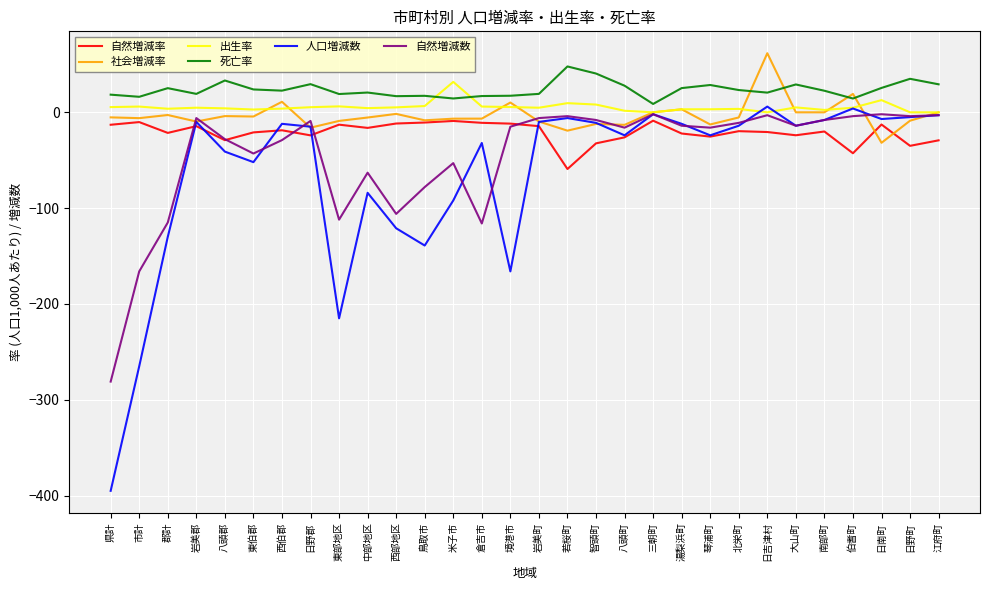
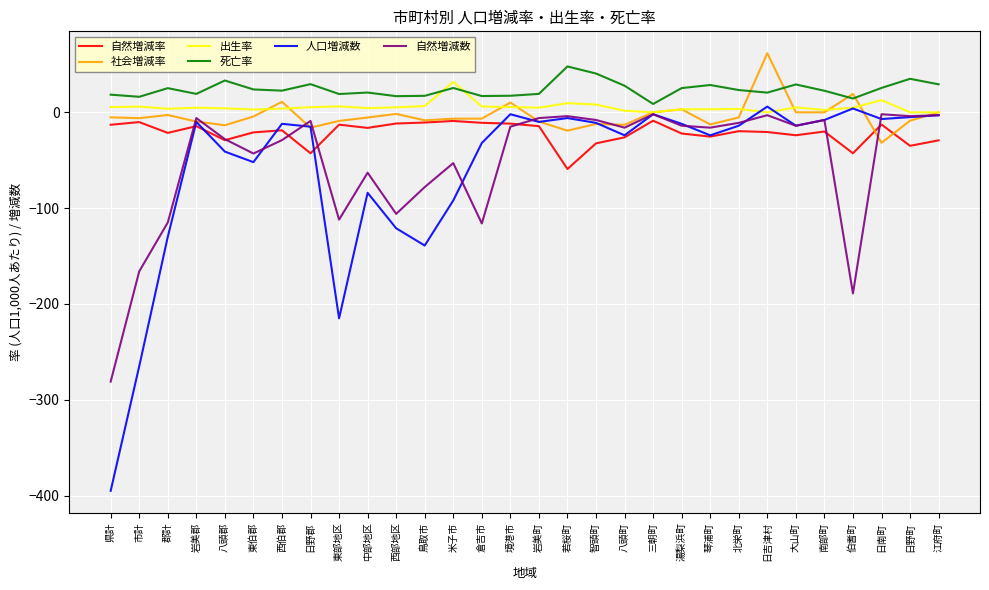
社会増減率, 八頭郡: 0 -> -10
自然増減率, 日野郡: -20 -> -40
死亡率, 米子市: 10 -> 30
人口増減数, 境港市: -170 -> 0
自然増減数, 伯耆町: 0 -> -190
